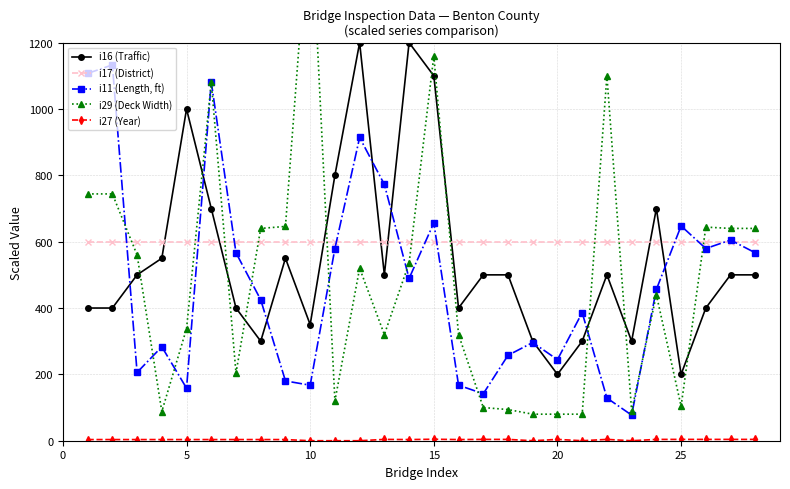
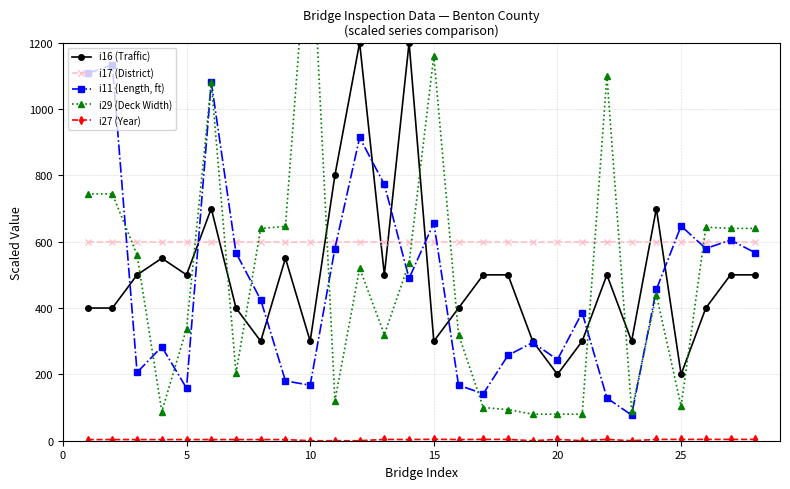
i16 (Traffic), 5: 1000 -> 500
i16 (Traffic), 10: 350 -> 300
i16 (Traffic), 15: 1100 -> 300
